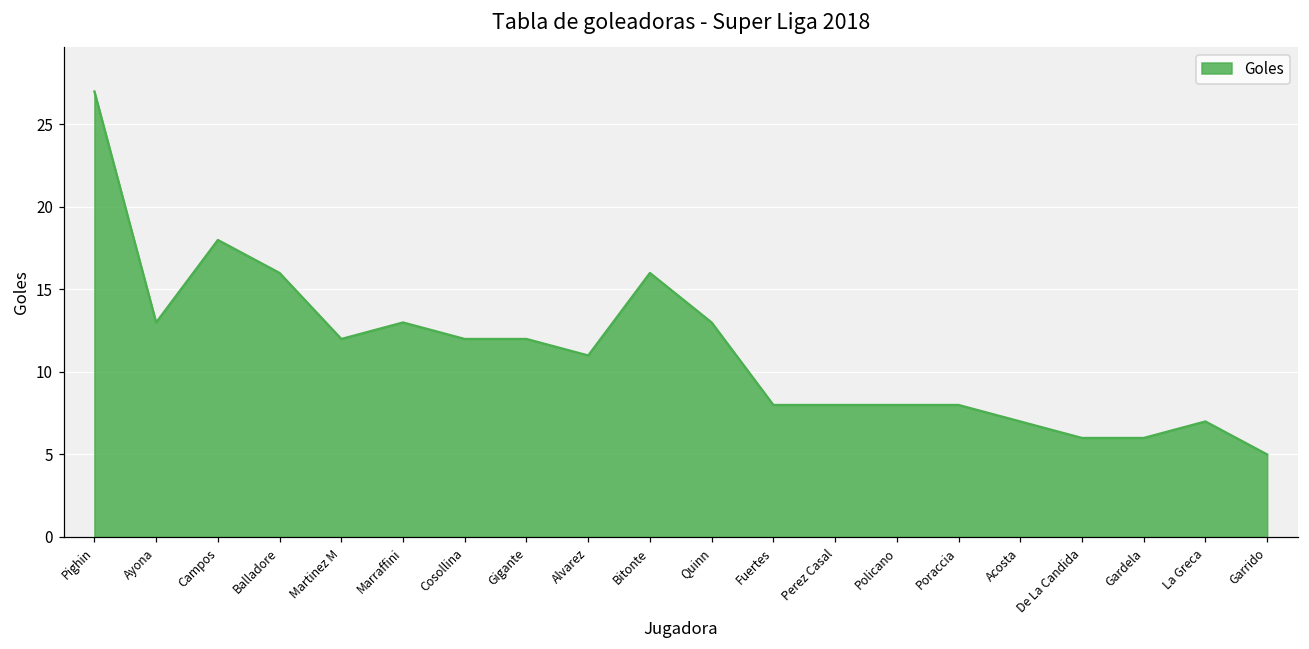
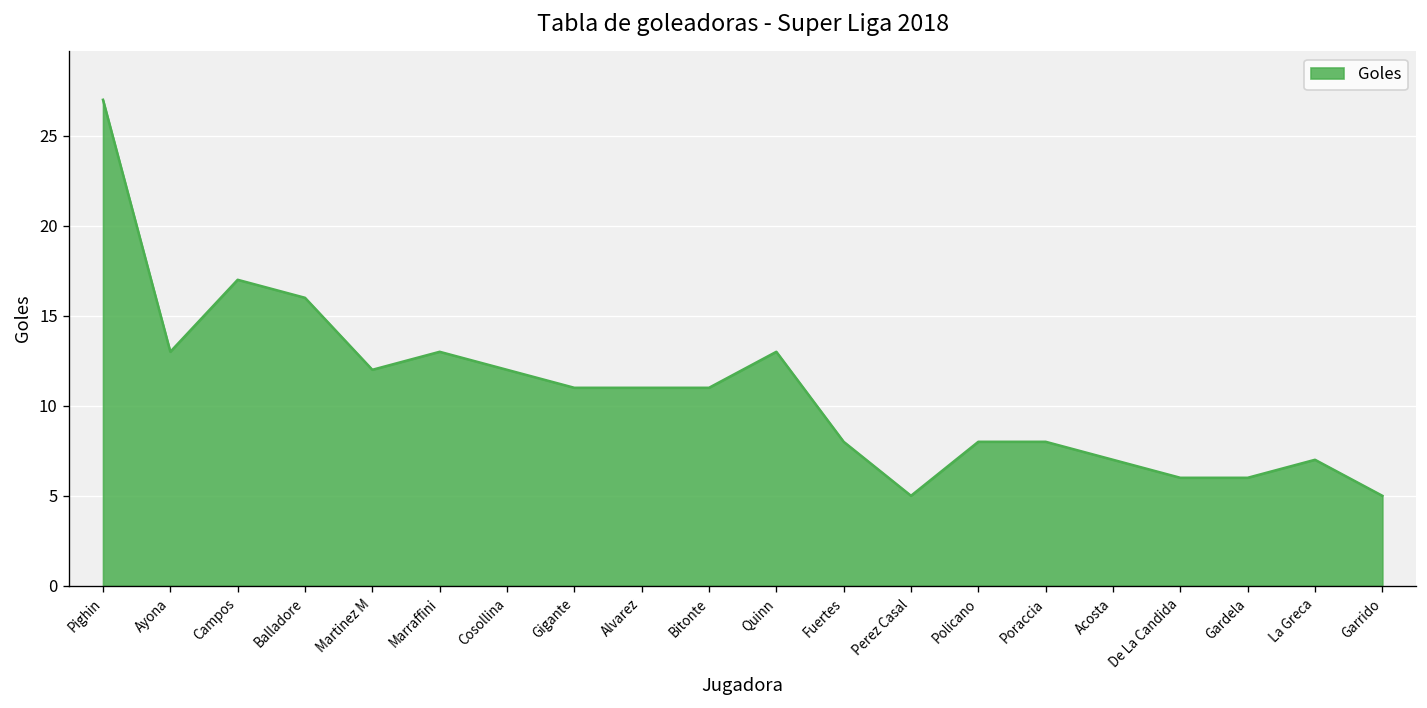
Campos: 18 -> 17
Gigante: 12 -> 11
Bitonte: 16 -> 11
Perez Casal: 8 -> 5
